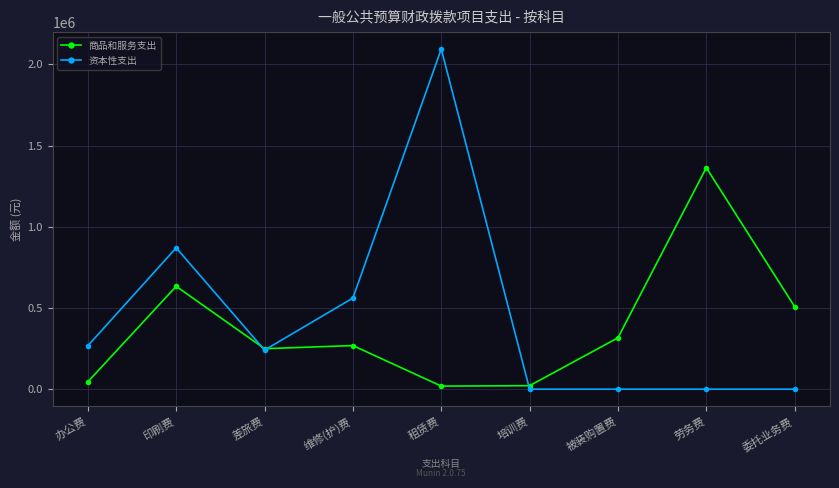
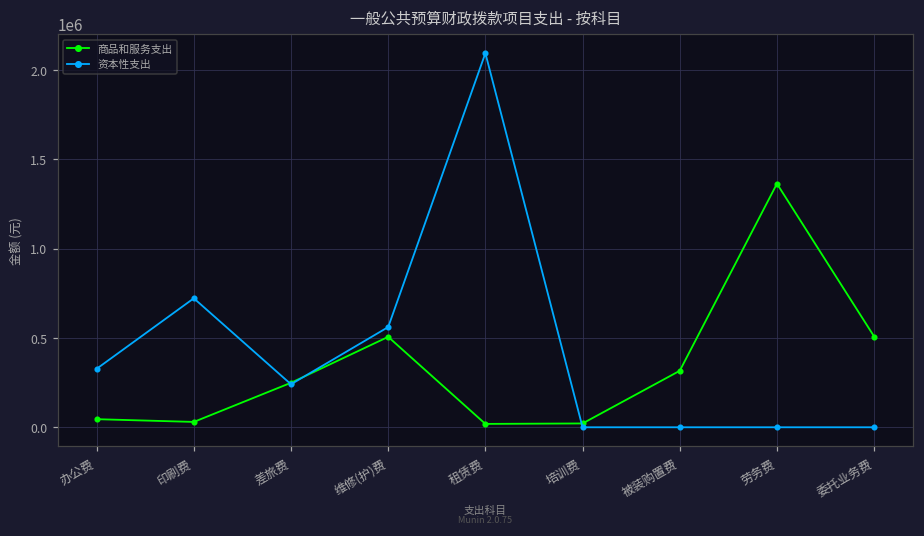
资本性支出, 办公费: 270000 -> 330000
商品和服务支出, 印刷费: 630000 -> 30000
资本性支出, 印刷费: 870000 -> 720000
商品和服务支出, 维修(护)费: 270000 -> 510000
